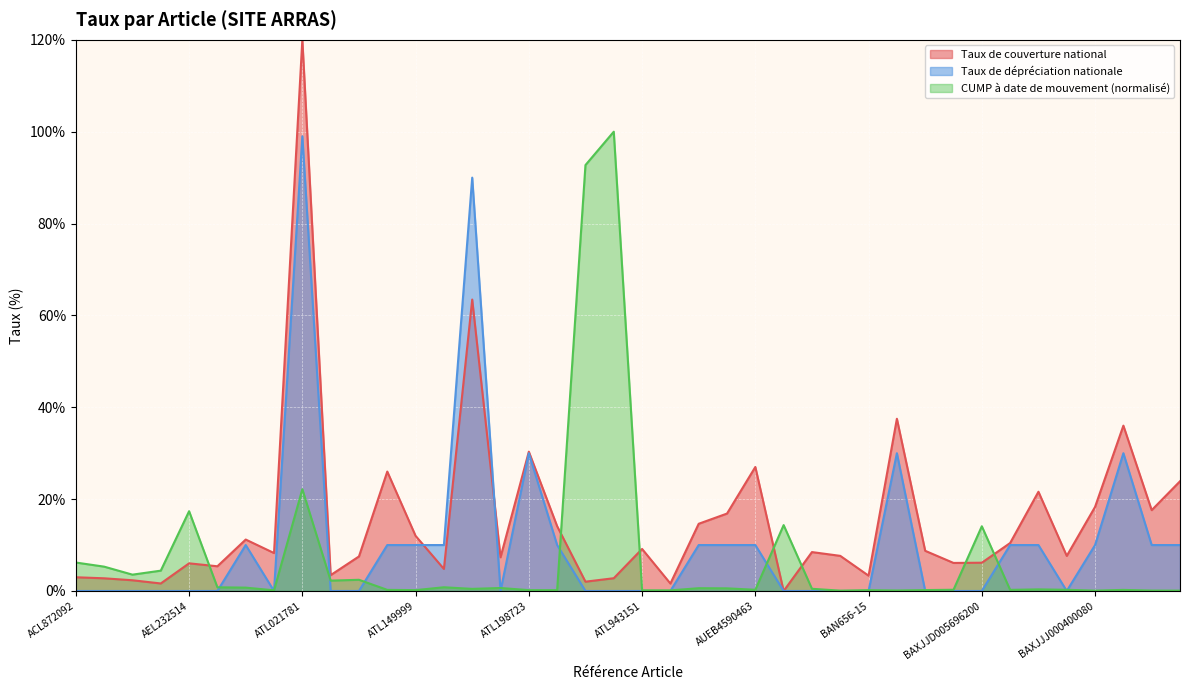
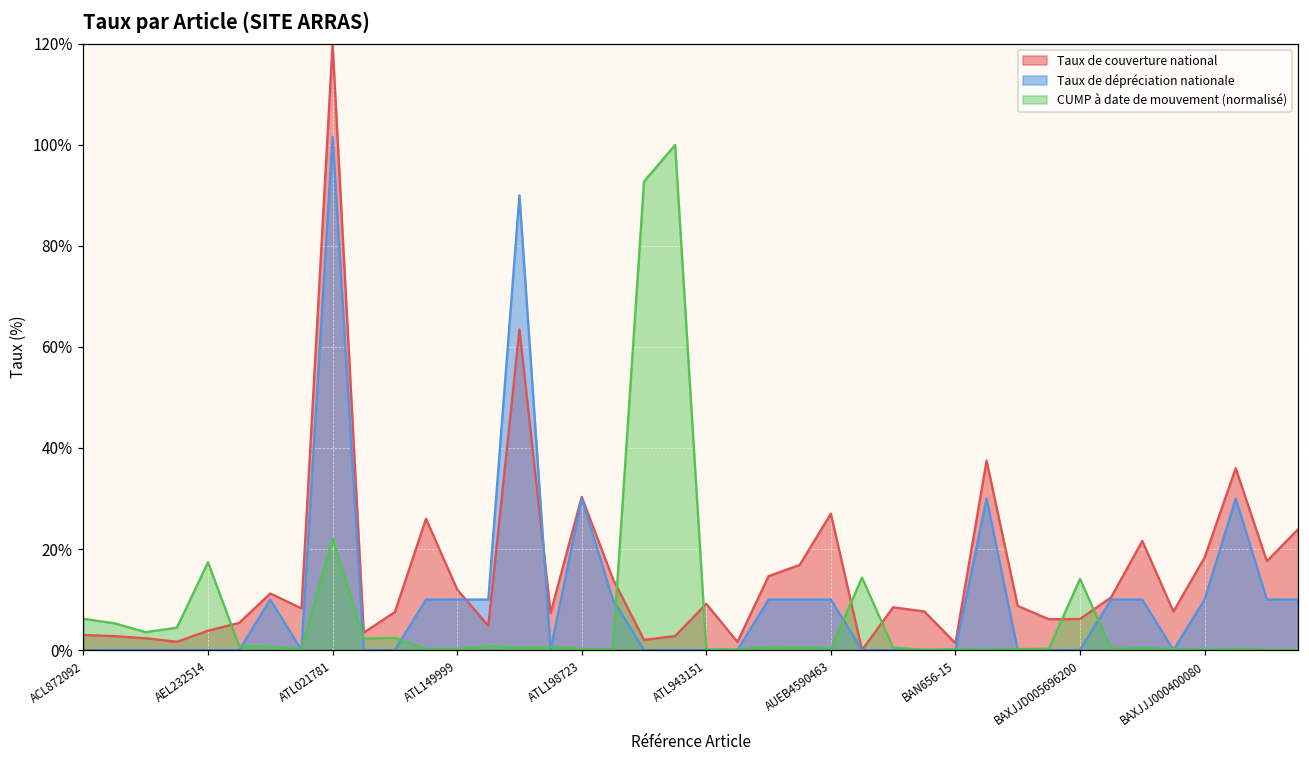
Taux de couverture national, AEL232514: 6% -> 4%
Taux de dépréciation nationale, ATL021781: 99% -> 102%
Taux de couverture national, BAN656-15: 3% -> 1%
